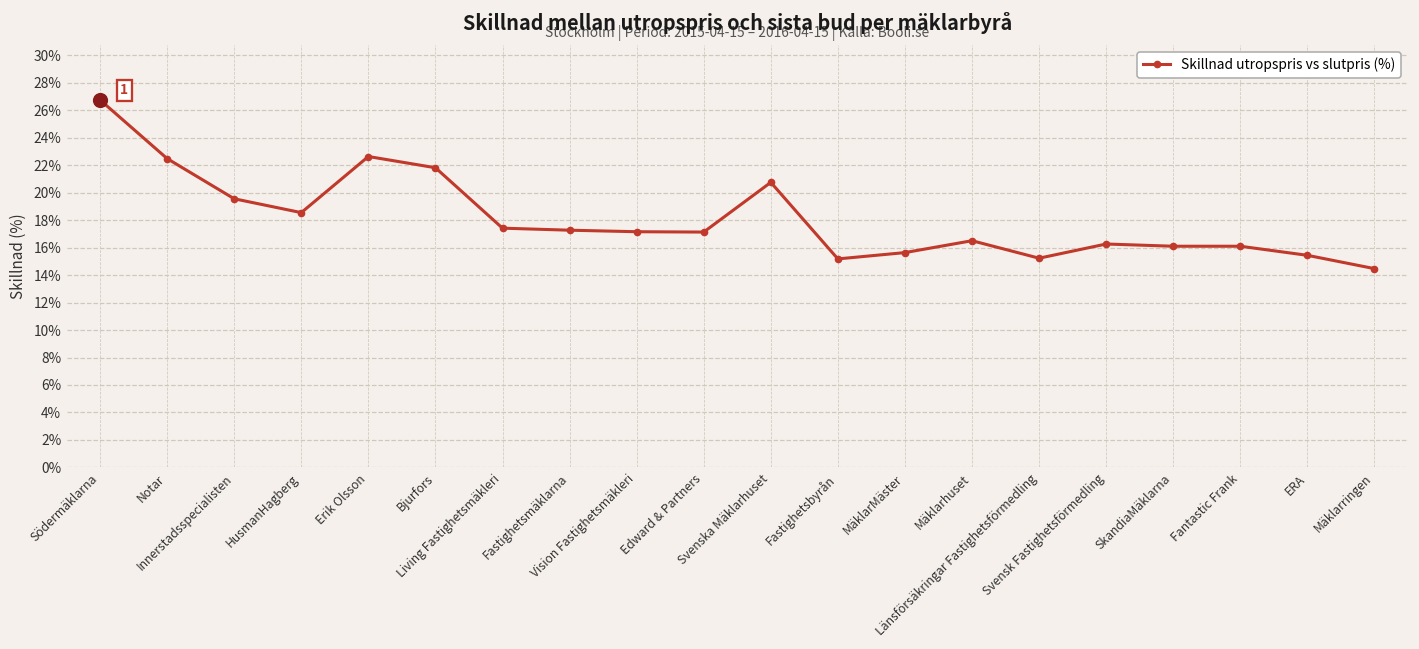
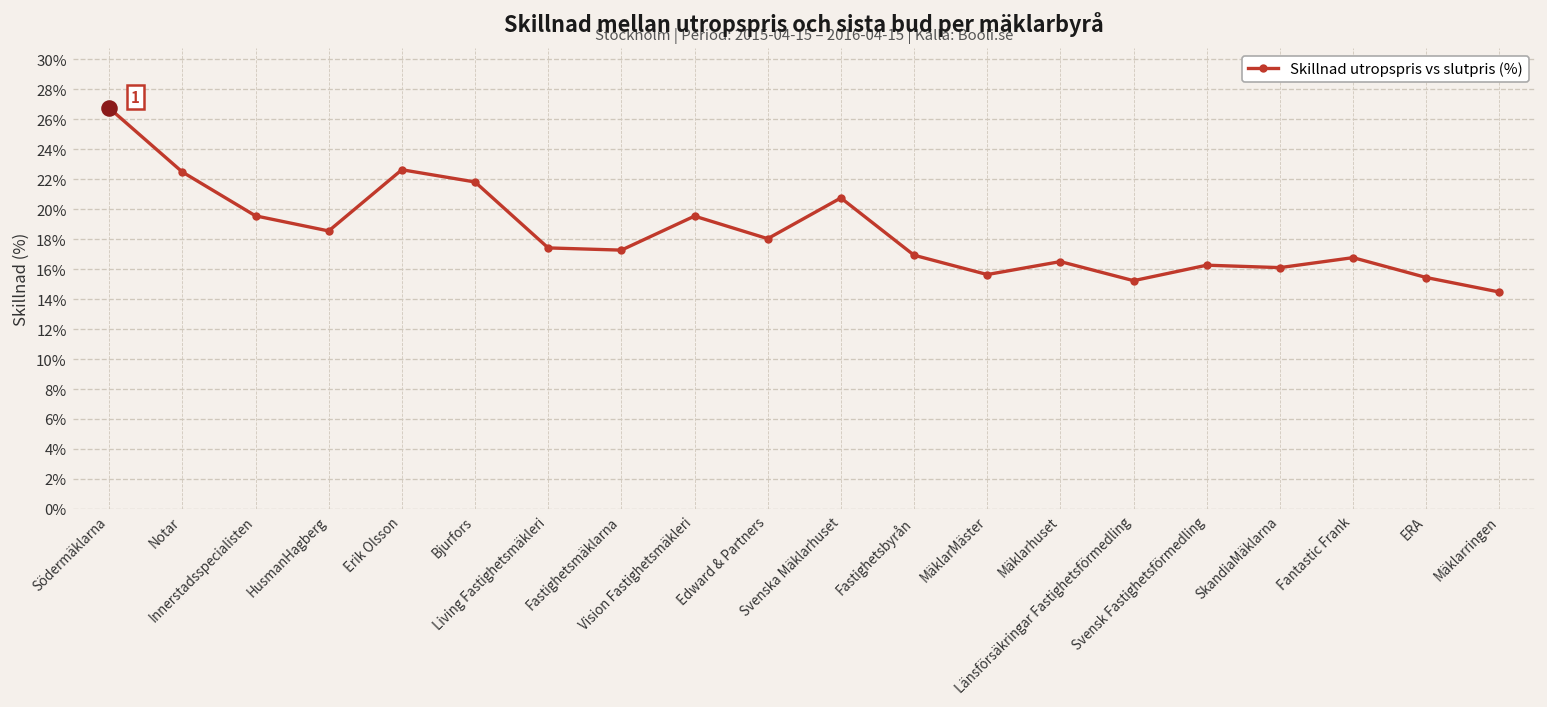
Skillnad utropspris vs slutpris (%), Vision Fastighetsmäkleri: 17.2% -> 19.5%
Skillnad utropspris vs slutpris (%), Edward & Partners: 17.1% -> 18.0%
Skillnad utropspris vs slutpris (%), Fastighetsbyrån: 15.2% -> 16.9%
Skillnad utropspris vs slutpris (%), Fantastic Frank: 16.1% -> 16.8%
